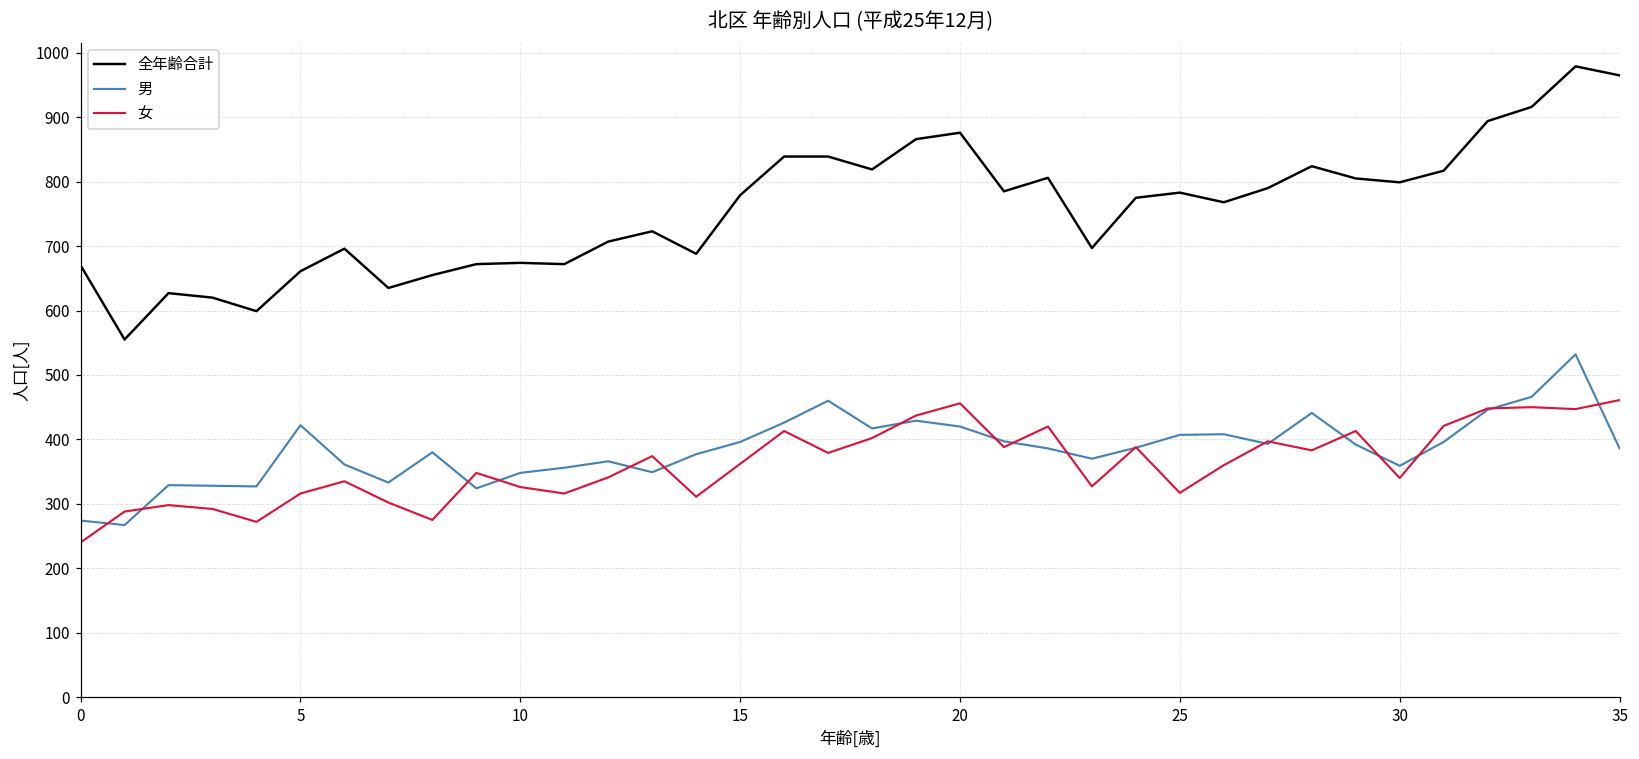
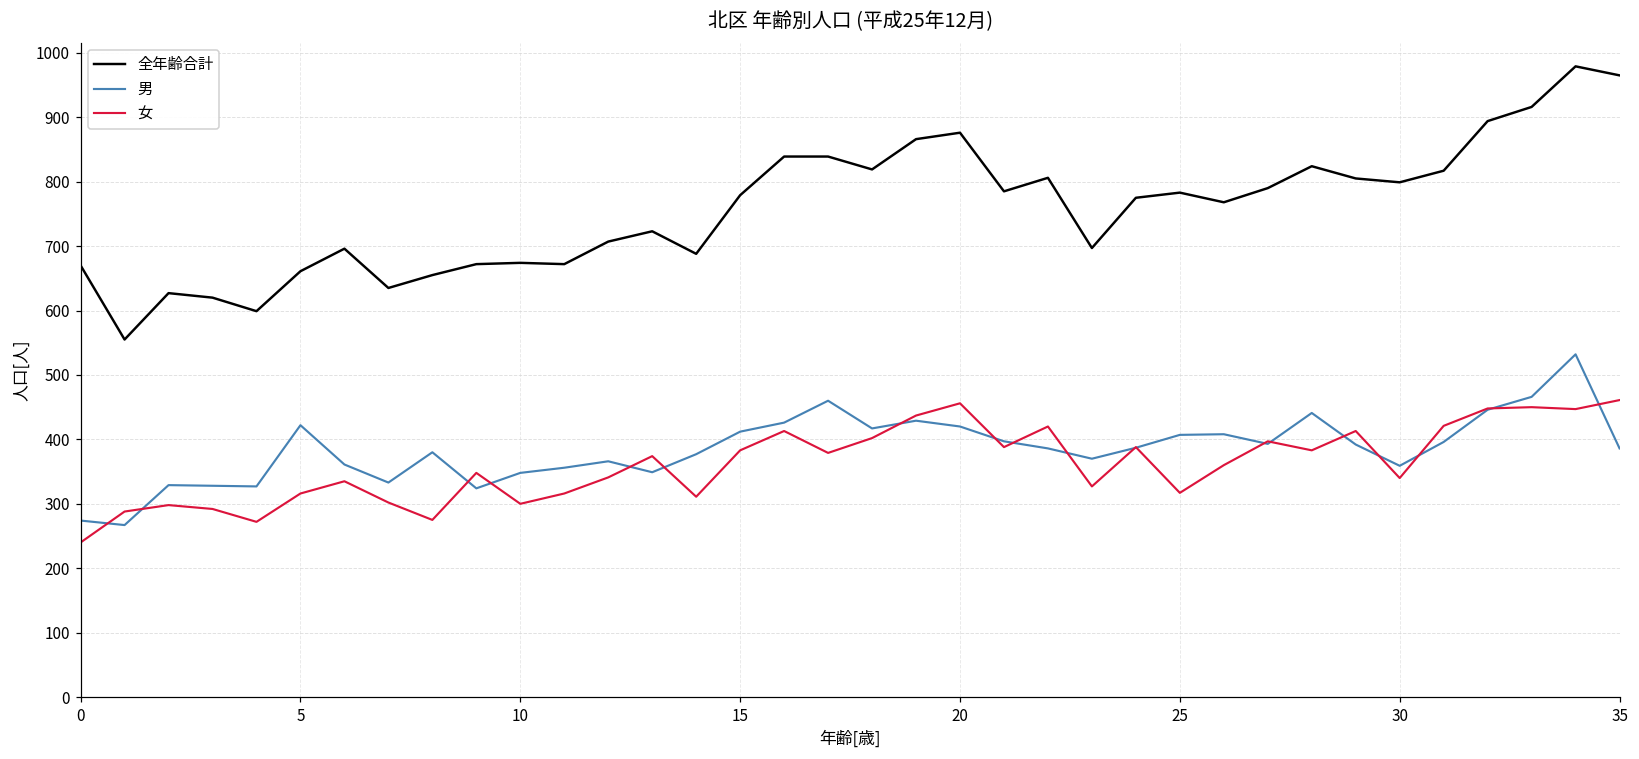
女, 10: 330 -> 300
男, 15: 400 -> 410
女, 15: 360 -> 380
